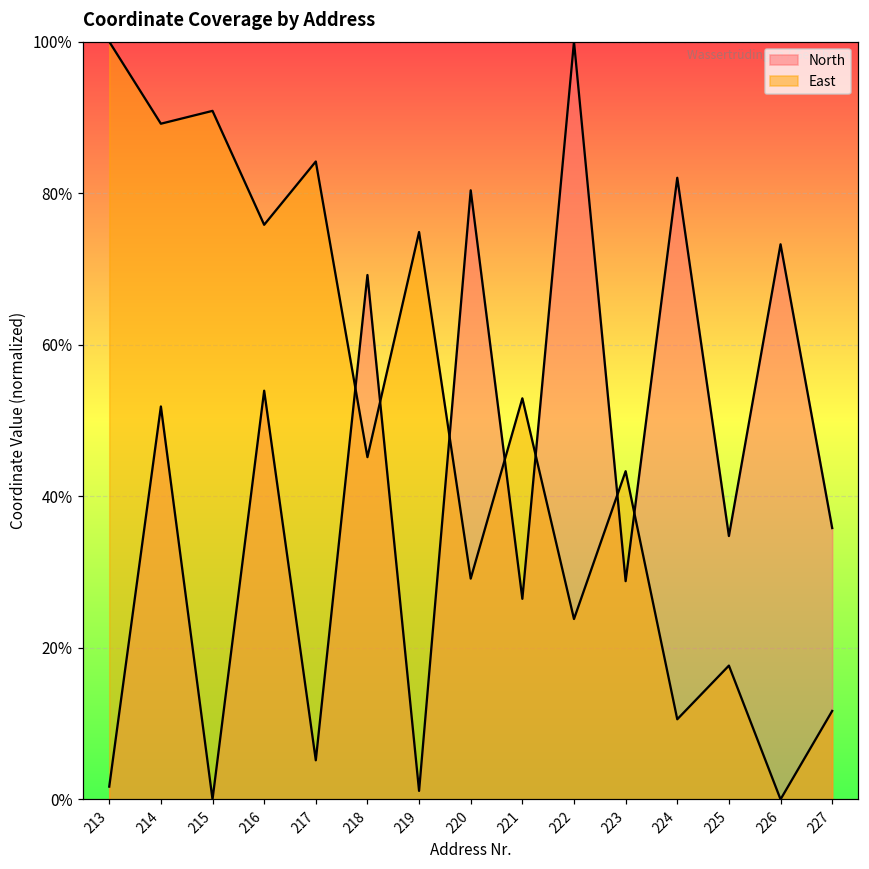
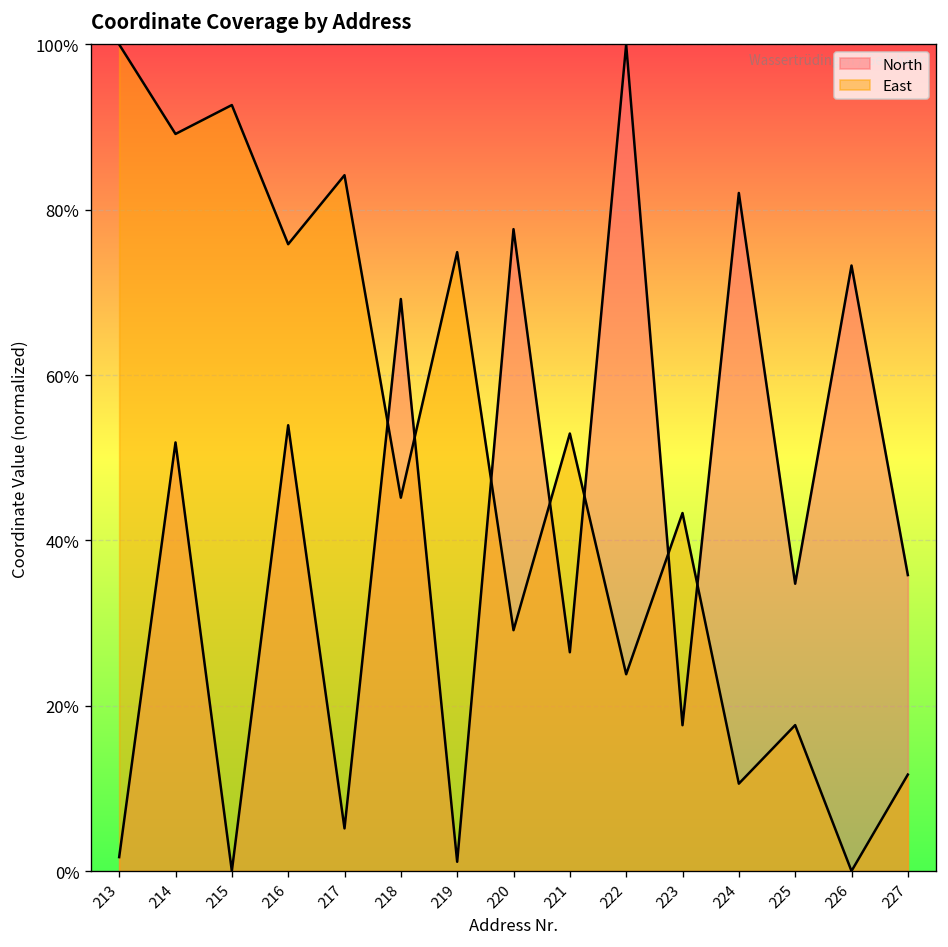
East, 215: 91% -> 93%
North, 220: 80% -> 78%
North, 223: 29% -> 18%
